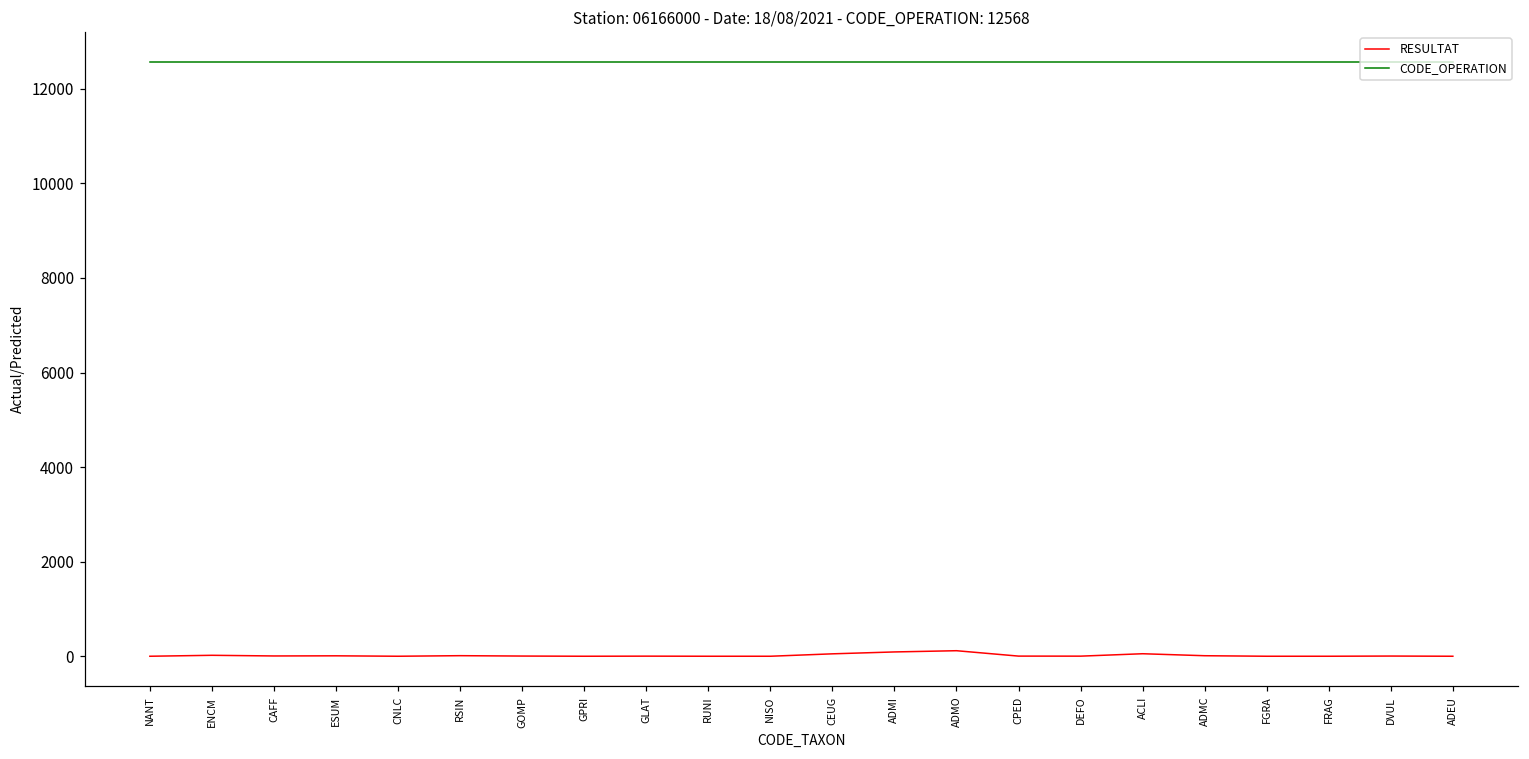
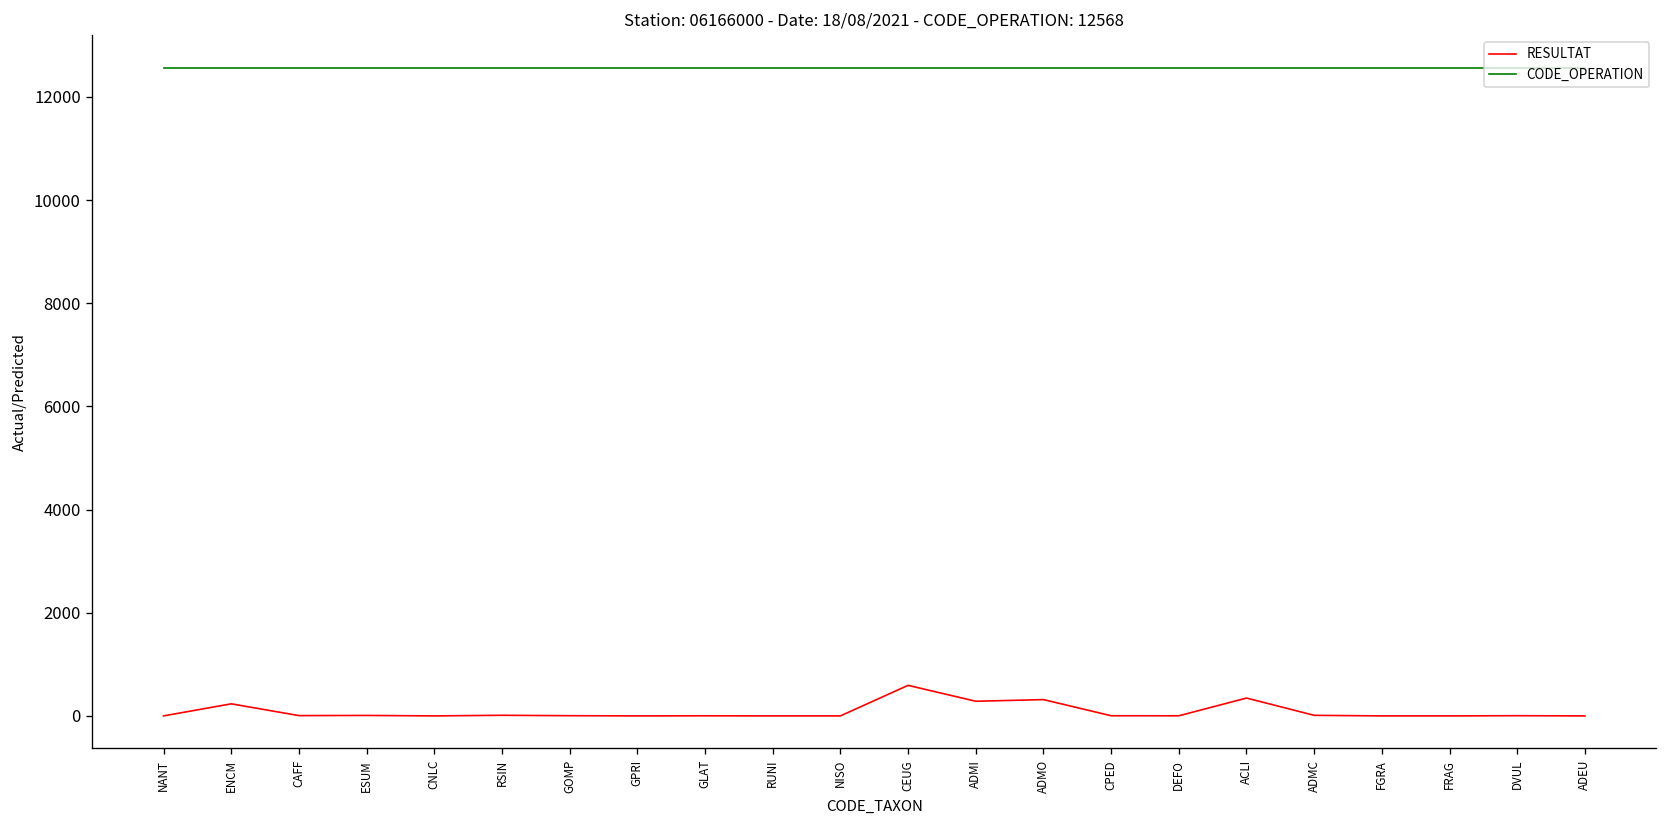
RESULTAT, ENCM: 0 -> 200
RESULTAT, CEUG: 100 -> 600
RESULTAT, ADMI: 100 -> 300
RESULTAT, ADMO: 100 -> 300
RESULTAT, ACLI: 100 -> 300
